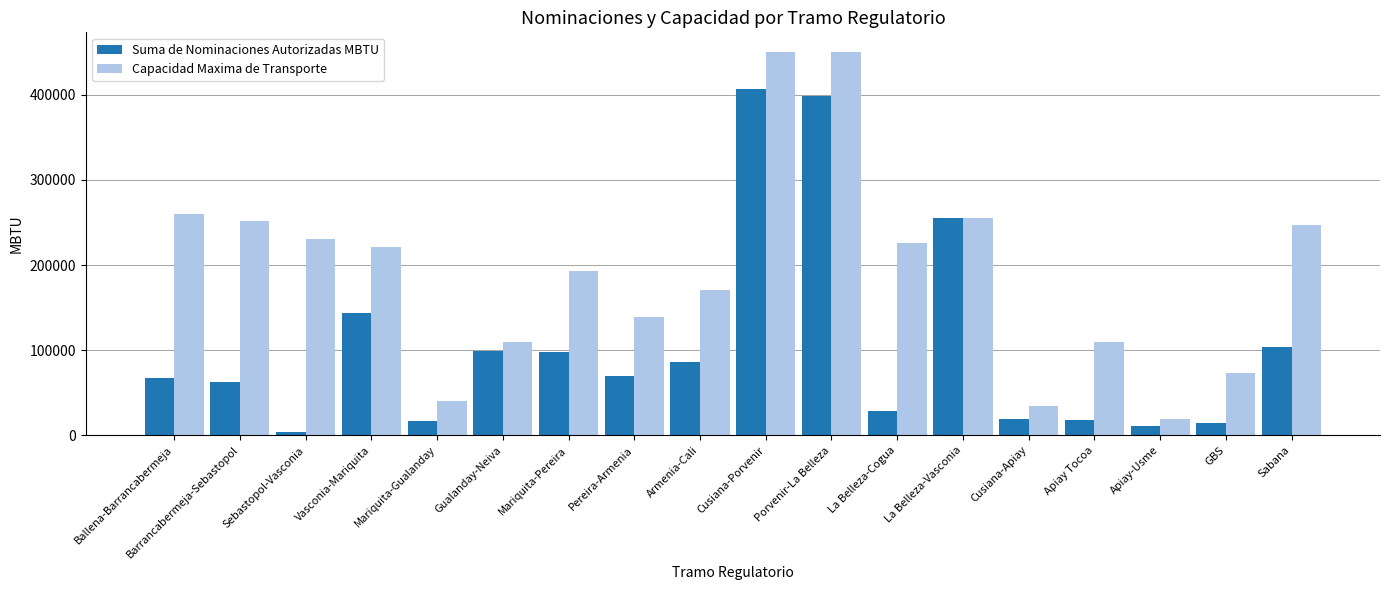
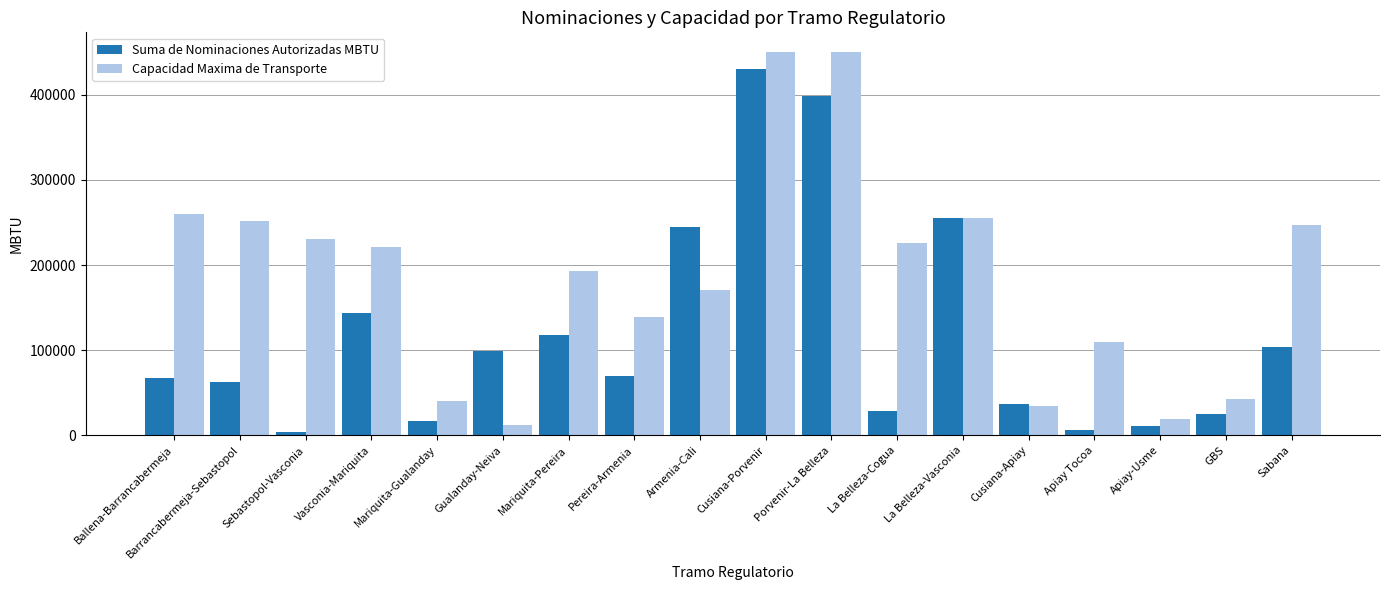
Capacidad Maxima de Transporte, Gualanday-Neiva: 110000 -> 10000
Suma de Nominaciones Autorizadas MBTU, Mariquita-Pereira: 100000 -> 120000
Suma de Nominaciones Autorizadas MBTU, Armenia-Cali: 90000 -> 250000
Suma de Nominaciones Autorizadas MBTU, Cusiana-Porvenir: 410000 -> 430000
Suma de Nominaciones Autorizadas MBTU, Cusiana-Apiay: 20000 -> 40000
Suma de Nominaciones Autorizadas MBTU, Apiay Tocoa: 20000 -> 10000
Suma de Nominaciones Autorizadas MBTU, GBS: 10000 -> 30000
Capacidad Maxima de Transporte, GBS: 70000 -> 40000
